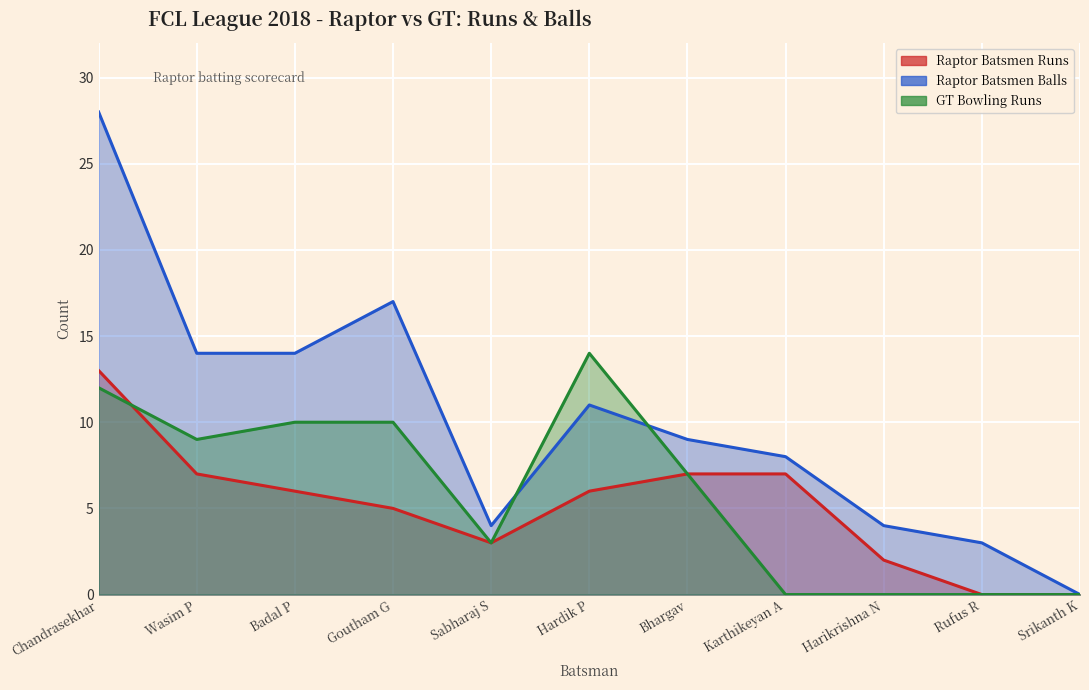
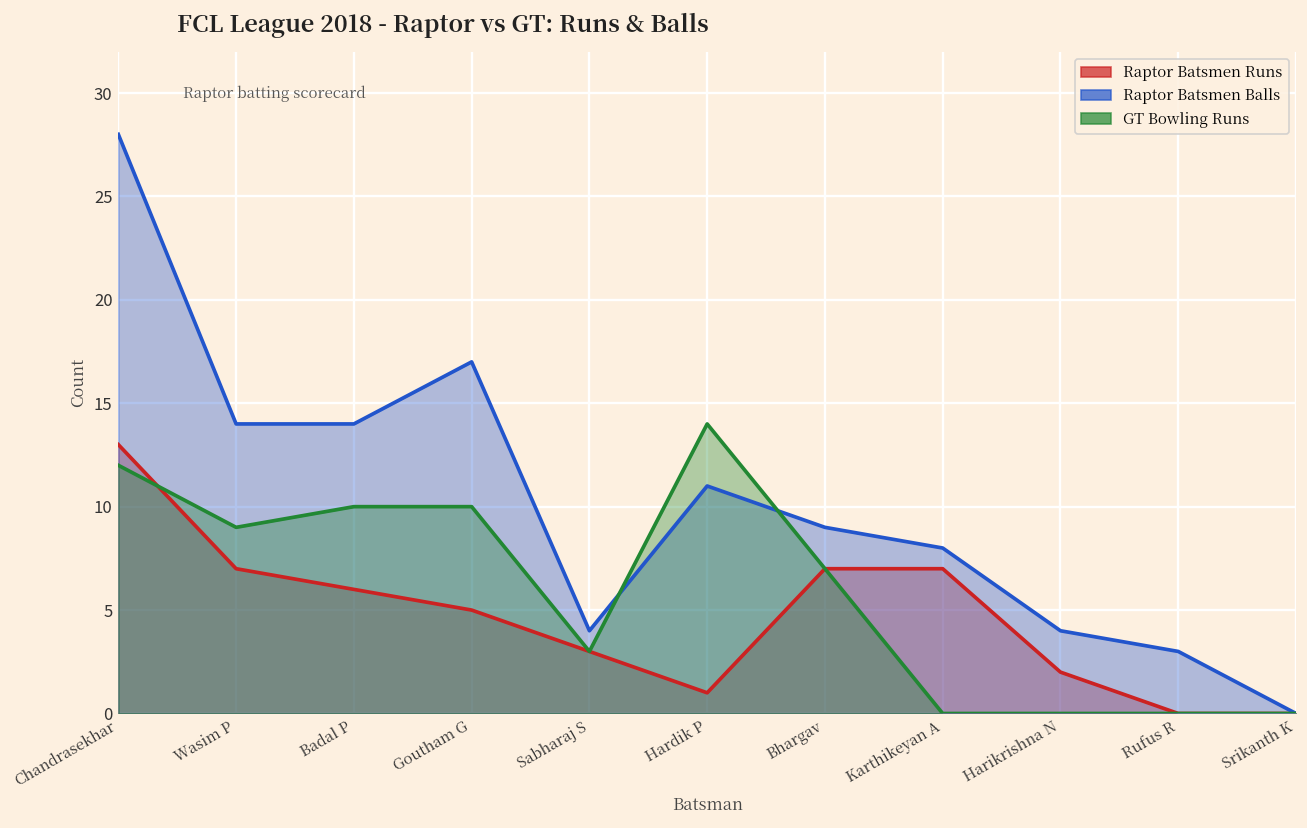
Raptor Batsmen Runs, Hardik P: 6 -> 1
